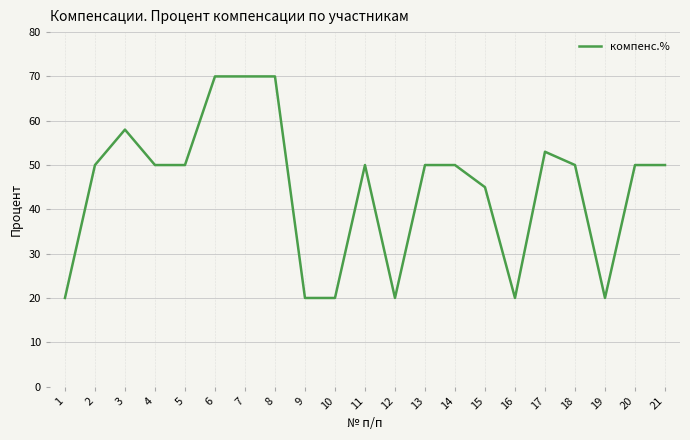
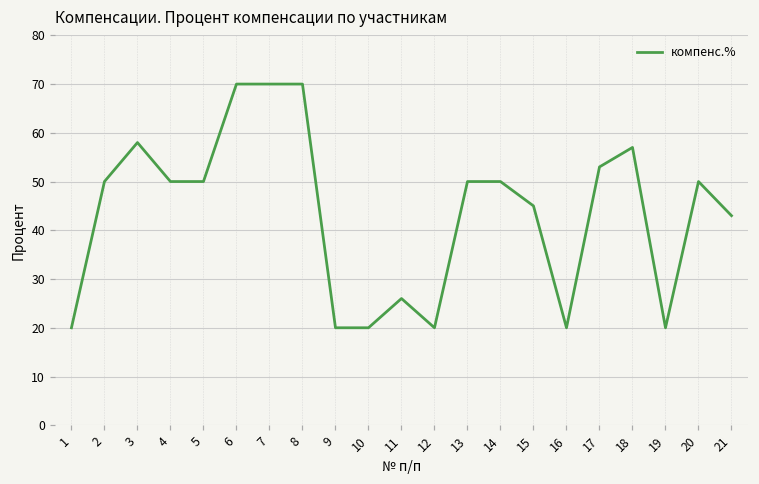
11: 50 -> 26
18: 50 -> 57
21: 50 -> 43
